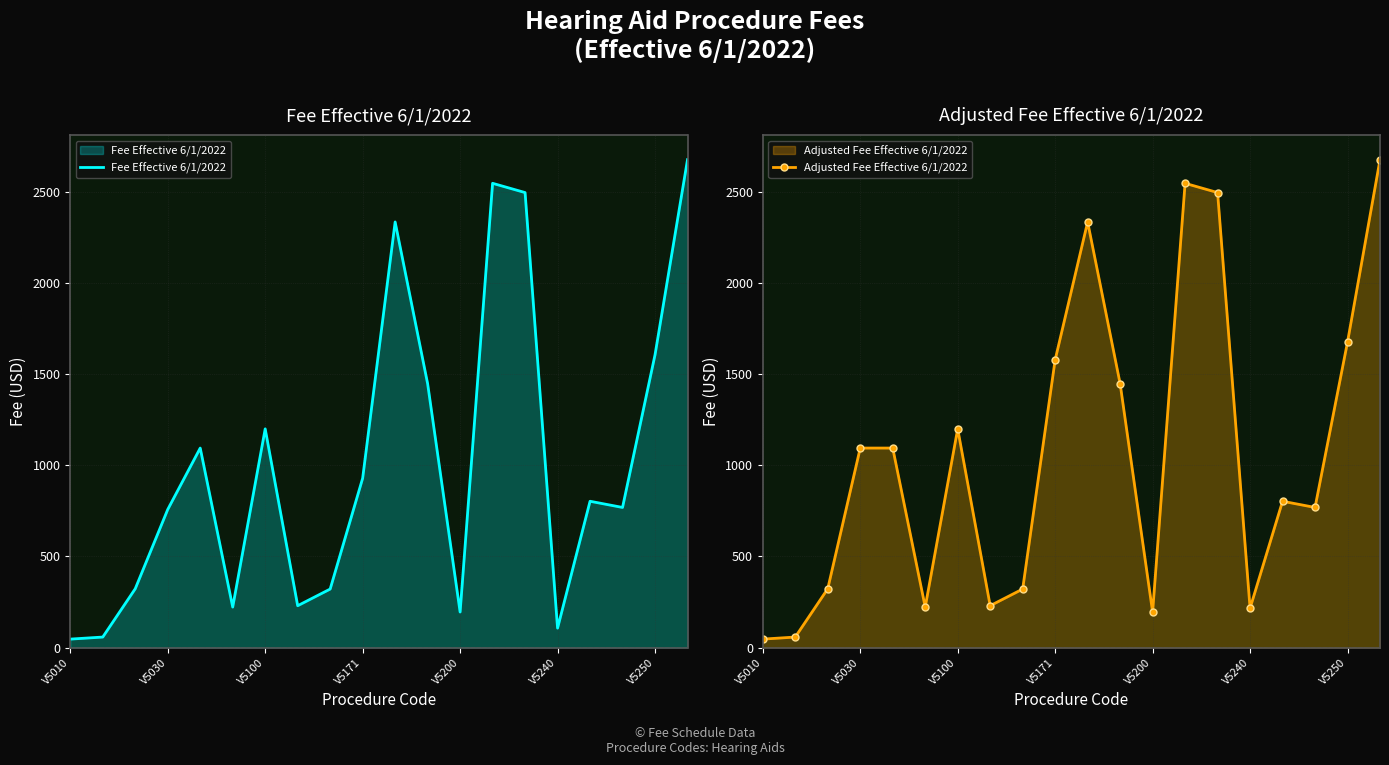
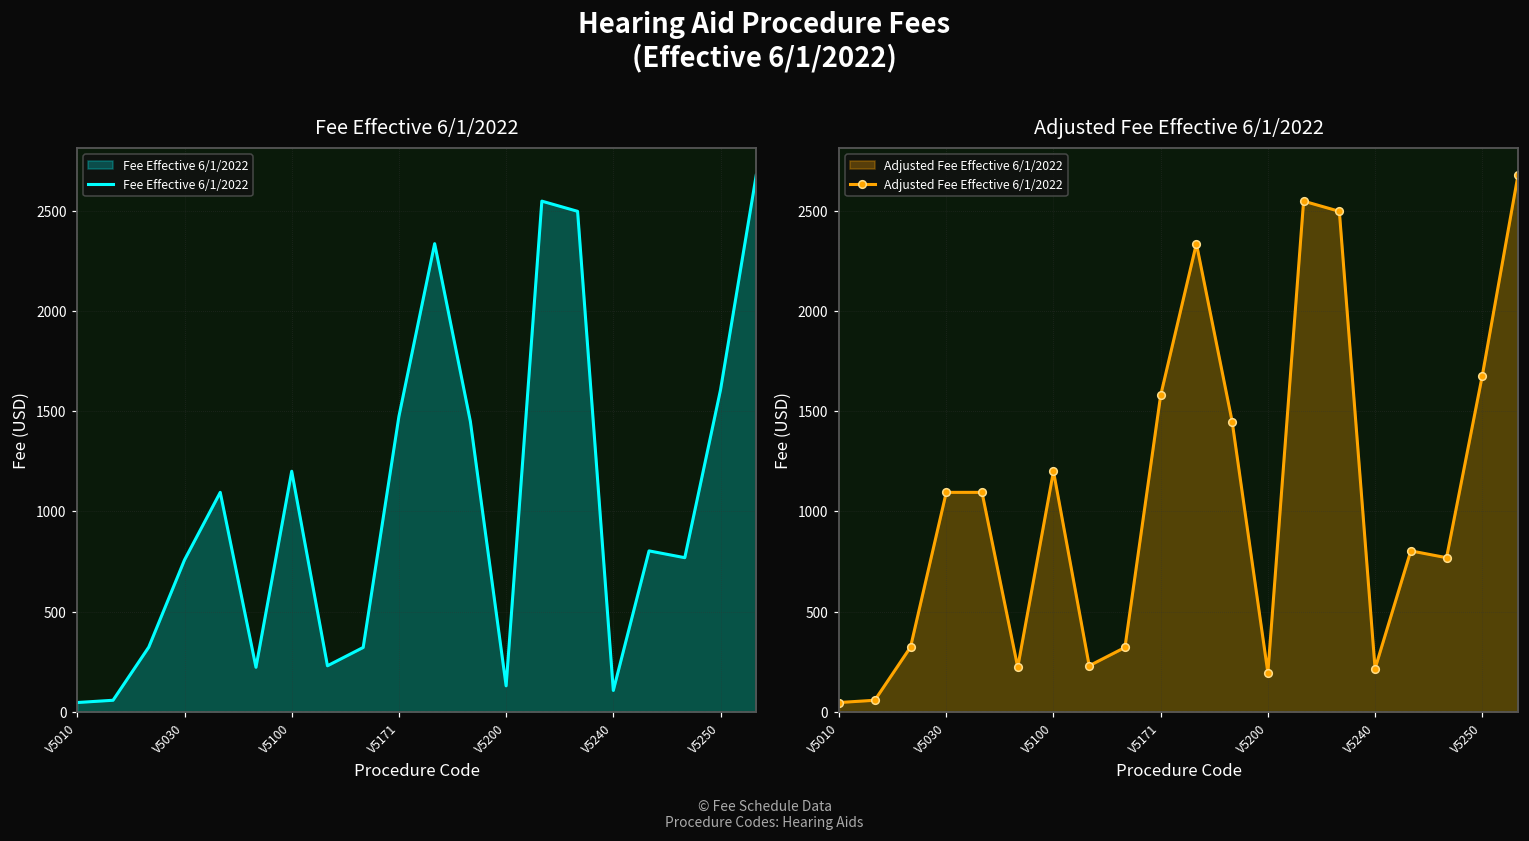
Fee Effective 6/1/2022, V5171: 930 -> 1470
Fee Effective 6/1/2022, V5200: 200 -> 130
